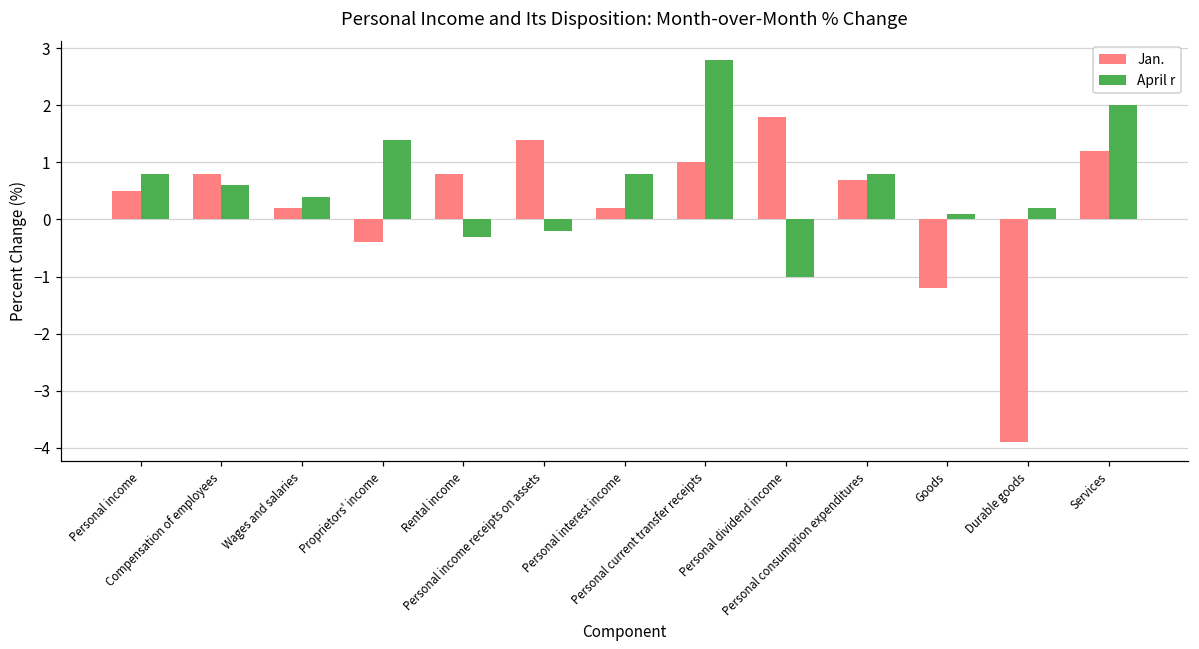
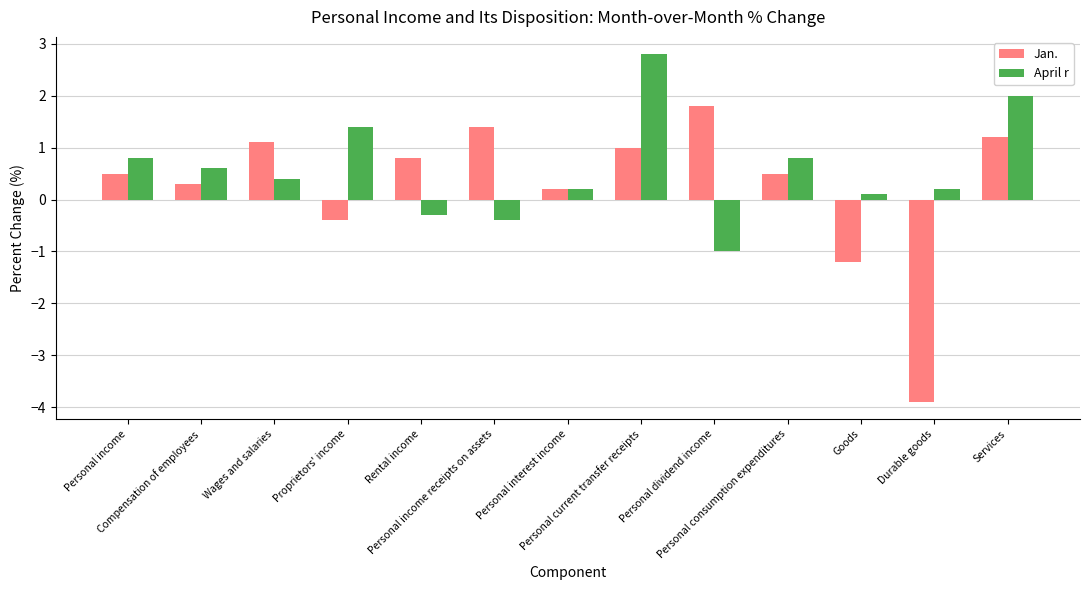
Jan., Compensation of employees: 0.8 -> 0.3
Jan., Wages and salaries: 0.2 -> 1.1
April r, Personal income receipts on assets: -0.2 -> -0.4
April r, Personal interest income: 0.8 -> 0.2
Jan., Personal consumption expenditures: 0.7 -> 0.5
